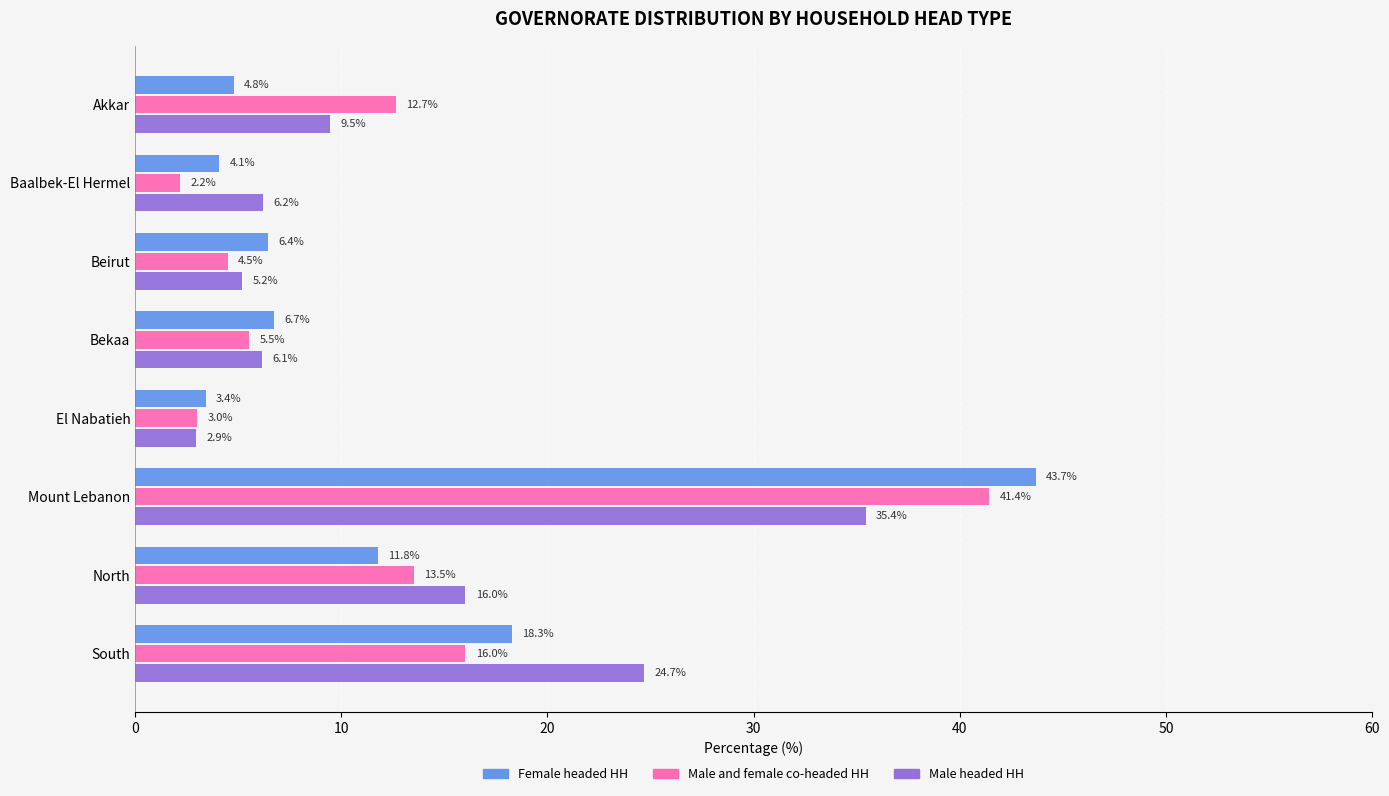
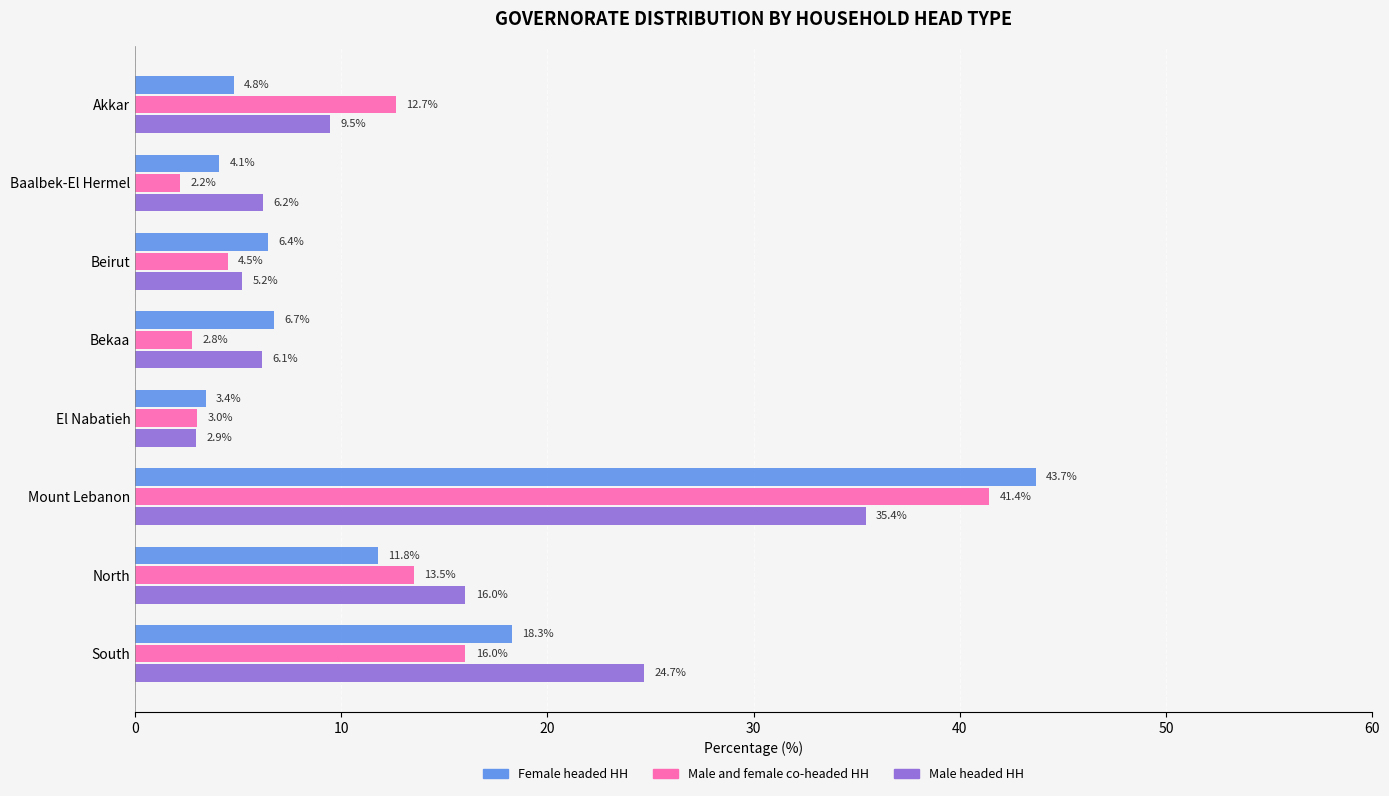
Male and female co-headed HH, Bekaa: 5.5% -> 2.8%
